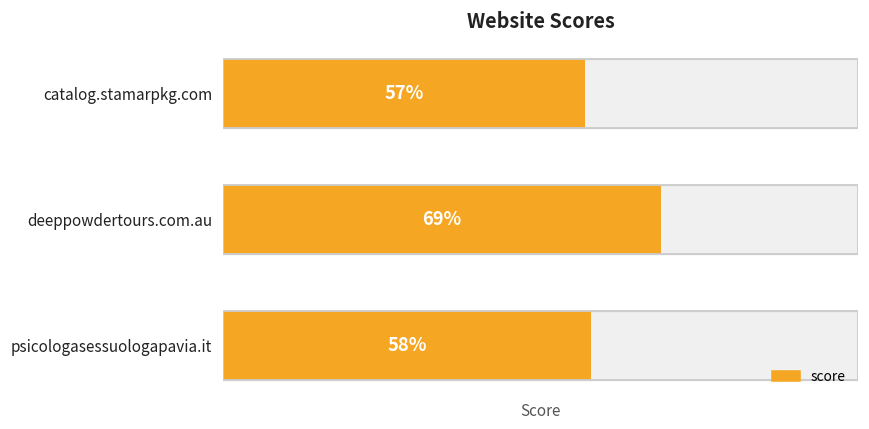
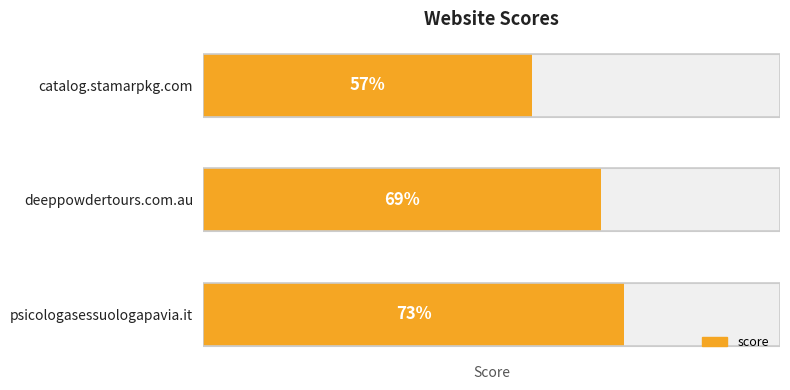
score, psicologasessuologapavia.it: 58% -> 73%
